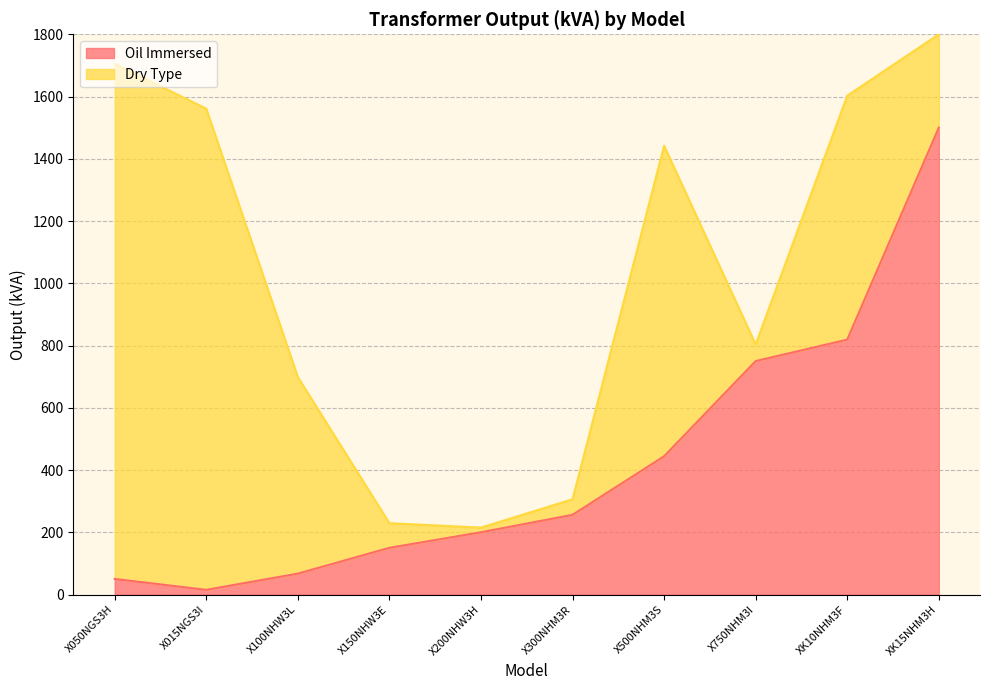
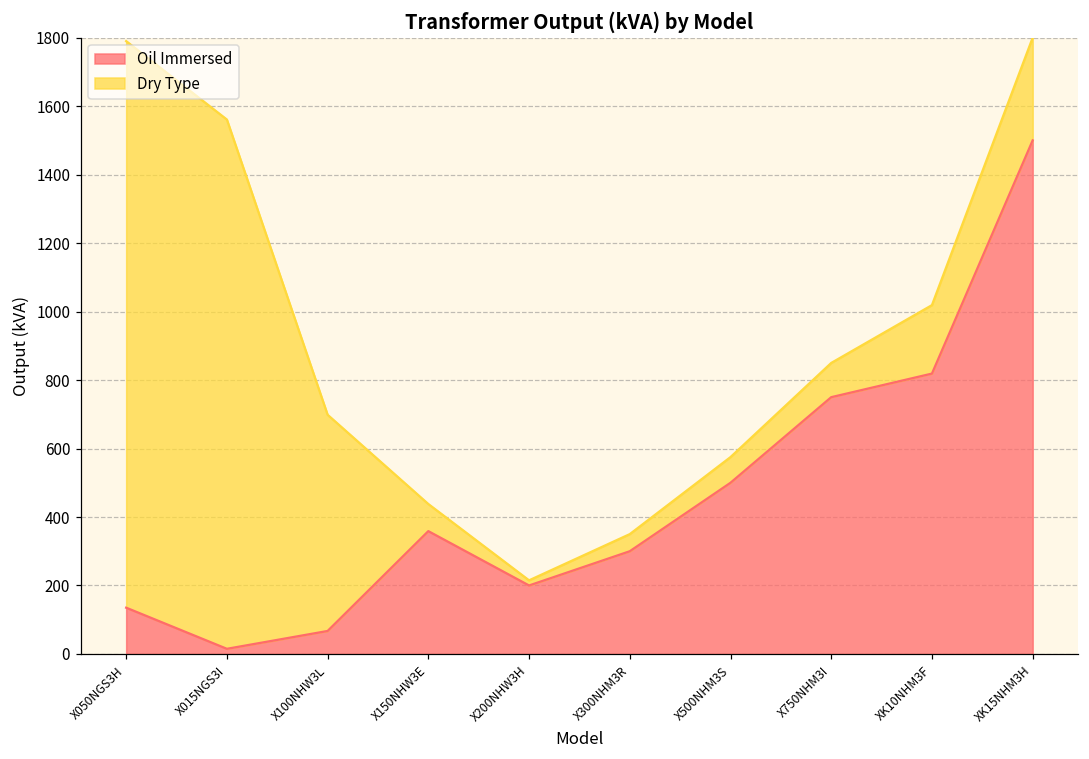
Oil Immersed, X050NGS3H: 50 -> 140
Oil Immersed, X150NHW3E: 150 -> 360
Oil Immersed, X300NHM3R: 260 -> 300
Oil Immersed, X500NHM3S: 440 -> 500
Dry Type, X500NHM3S: 1000 -> 80
Dry Type, X750NHM3I: 50 -> 100
Dry Type, XK10NHM3F: 780 -> 200
